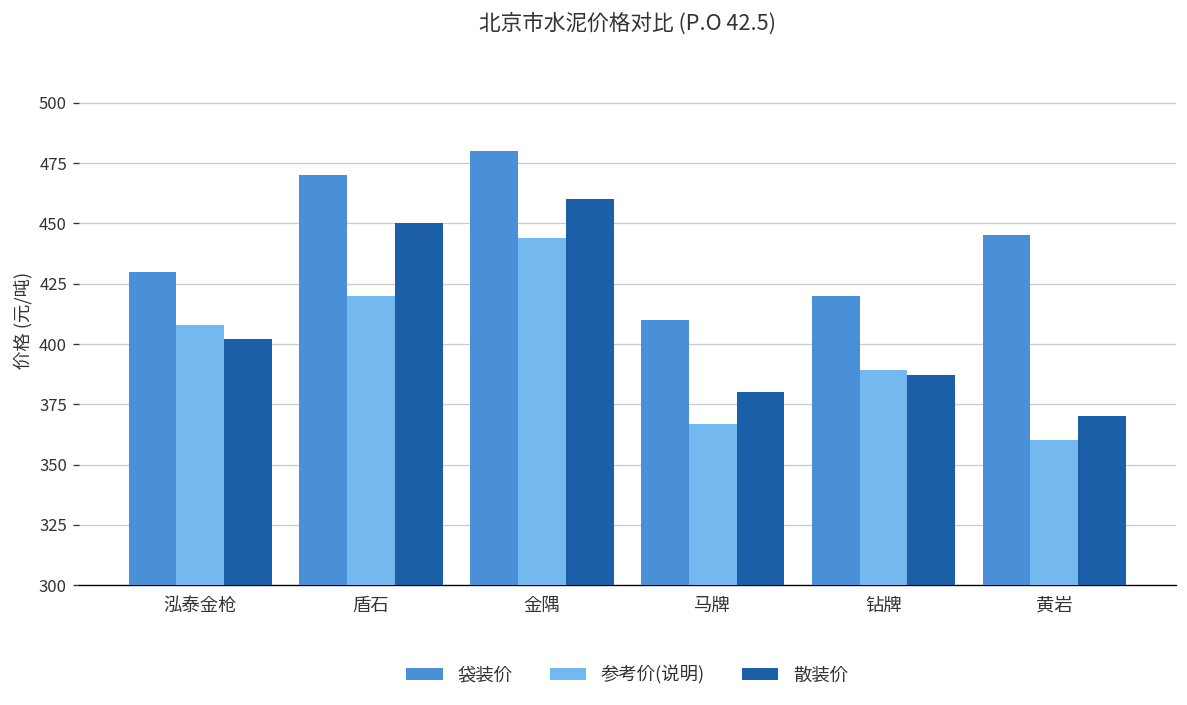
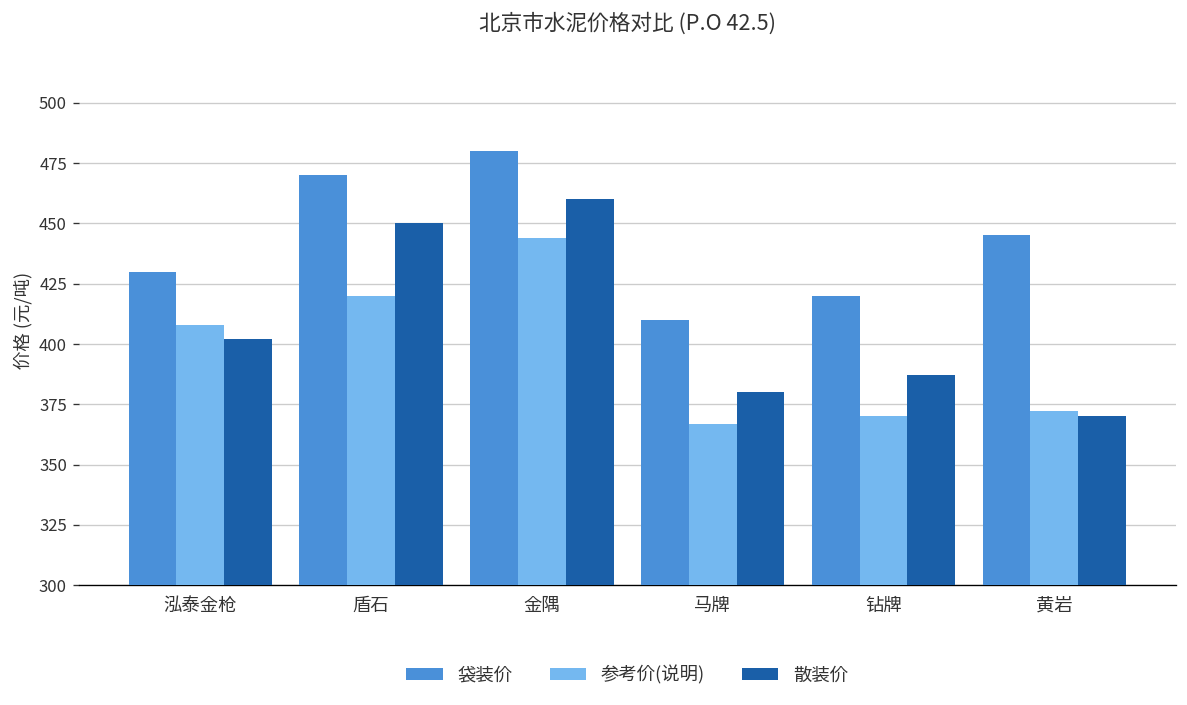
参考价(说明), 钻牌: 389 -> 370
参考价(说明), 黄岩: 360 -> 372
